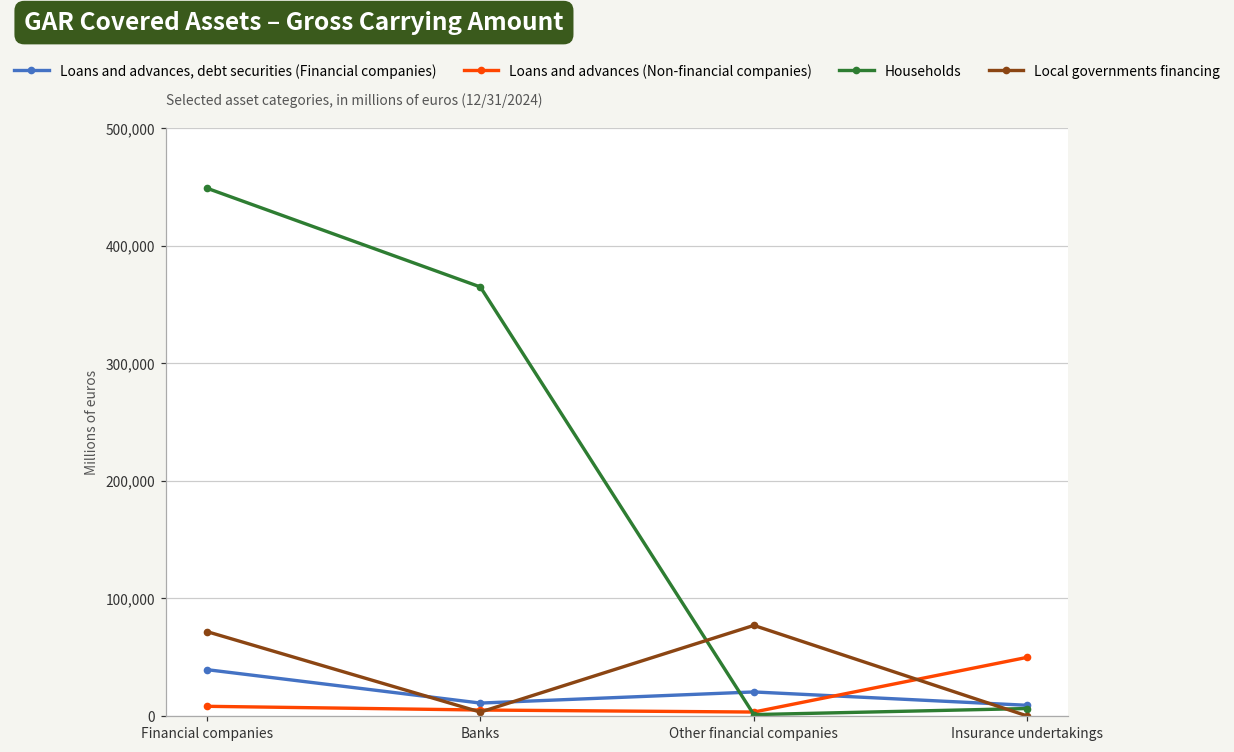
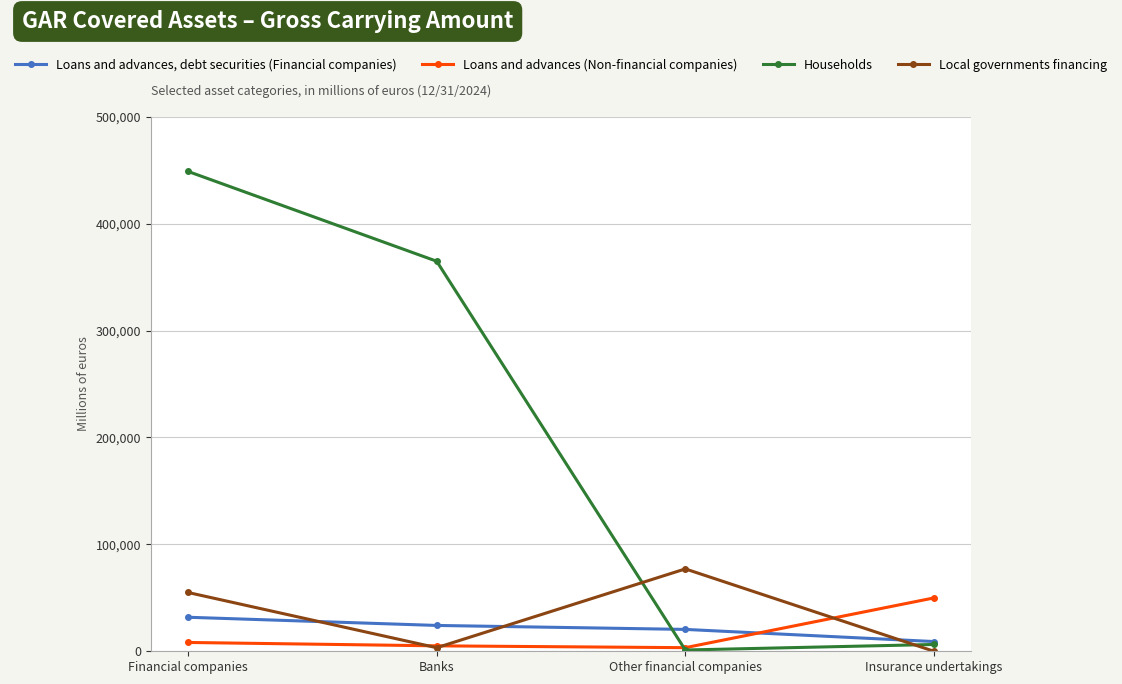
Loans and advances, debt securities (Financial companies), Financial companies: 39,000 -> 32,000
Local governments financing, Financial companies: 72,000 -> 55,000
Loans and advances, debt securities (Financial companies), Banks: 11,000 -> 24,000
